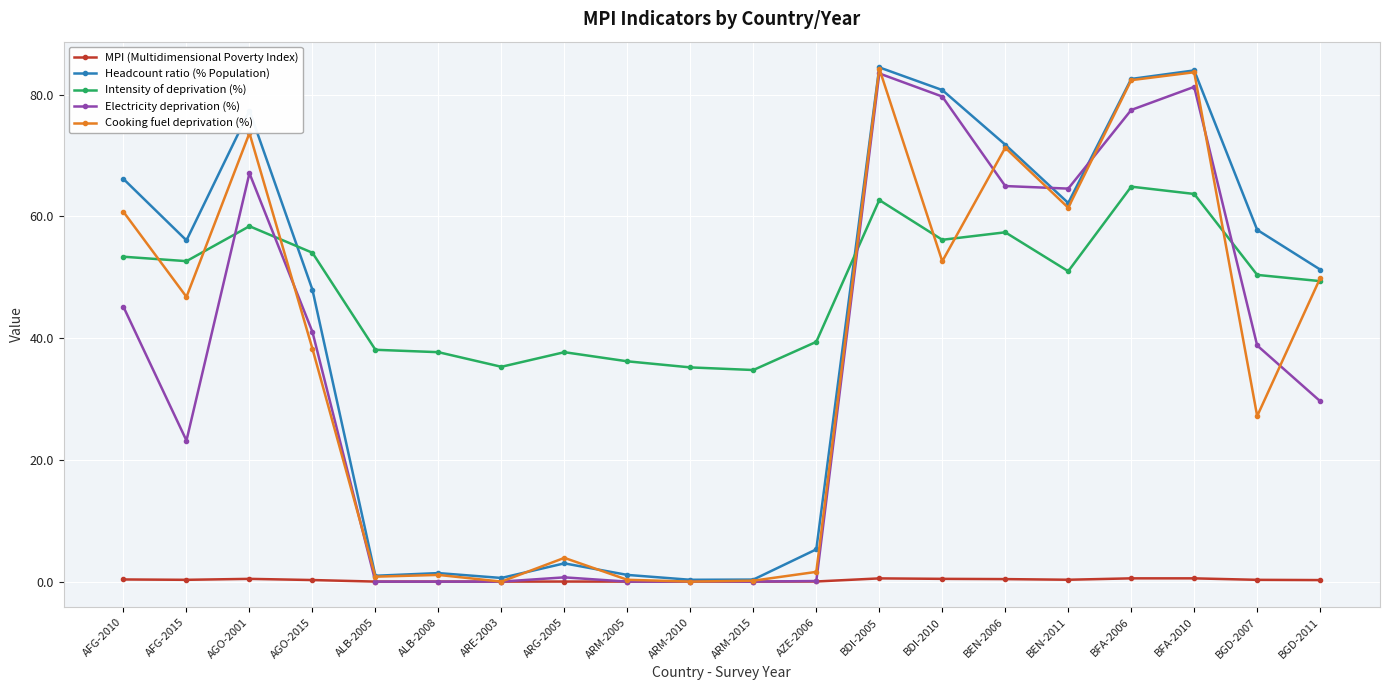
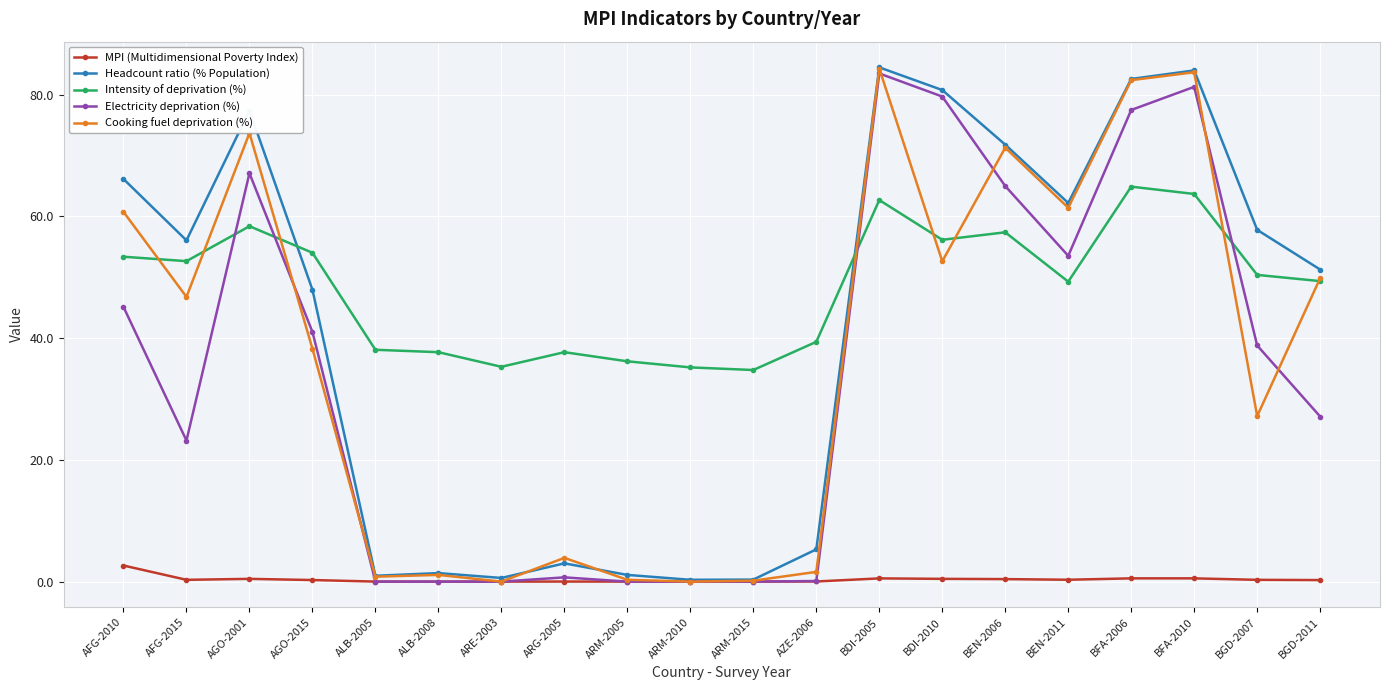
MPI (Multidimensional Poverty Index), AFG-2010: 0 -> 3
Intensity of deprivation (%), BEN-2011: 51 -> 49
Electricity deprivation (%), BEN-2011: 65 -> 54
Electricity deprivation (%), BGD-2011: 30 -> 27
